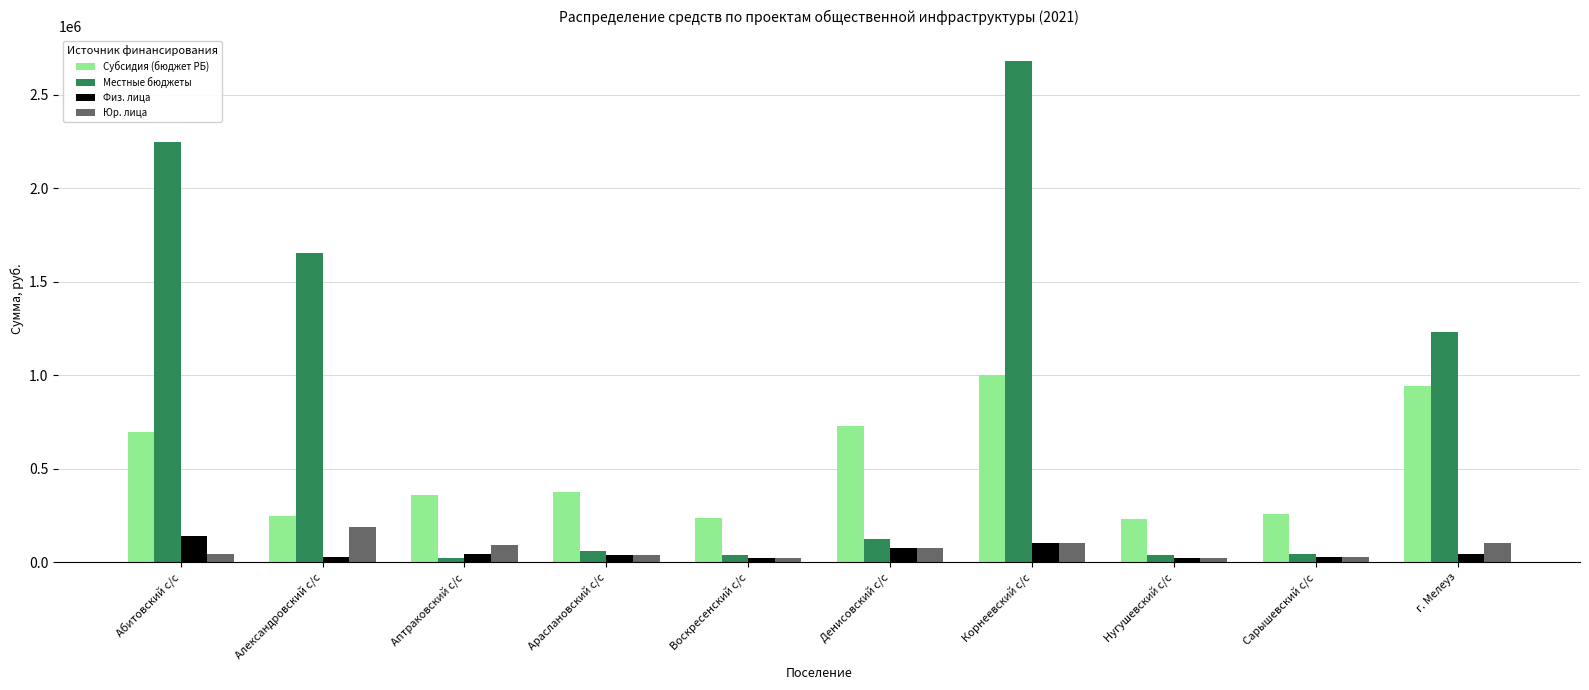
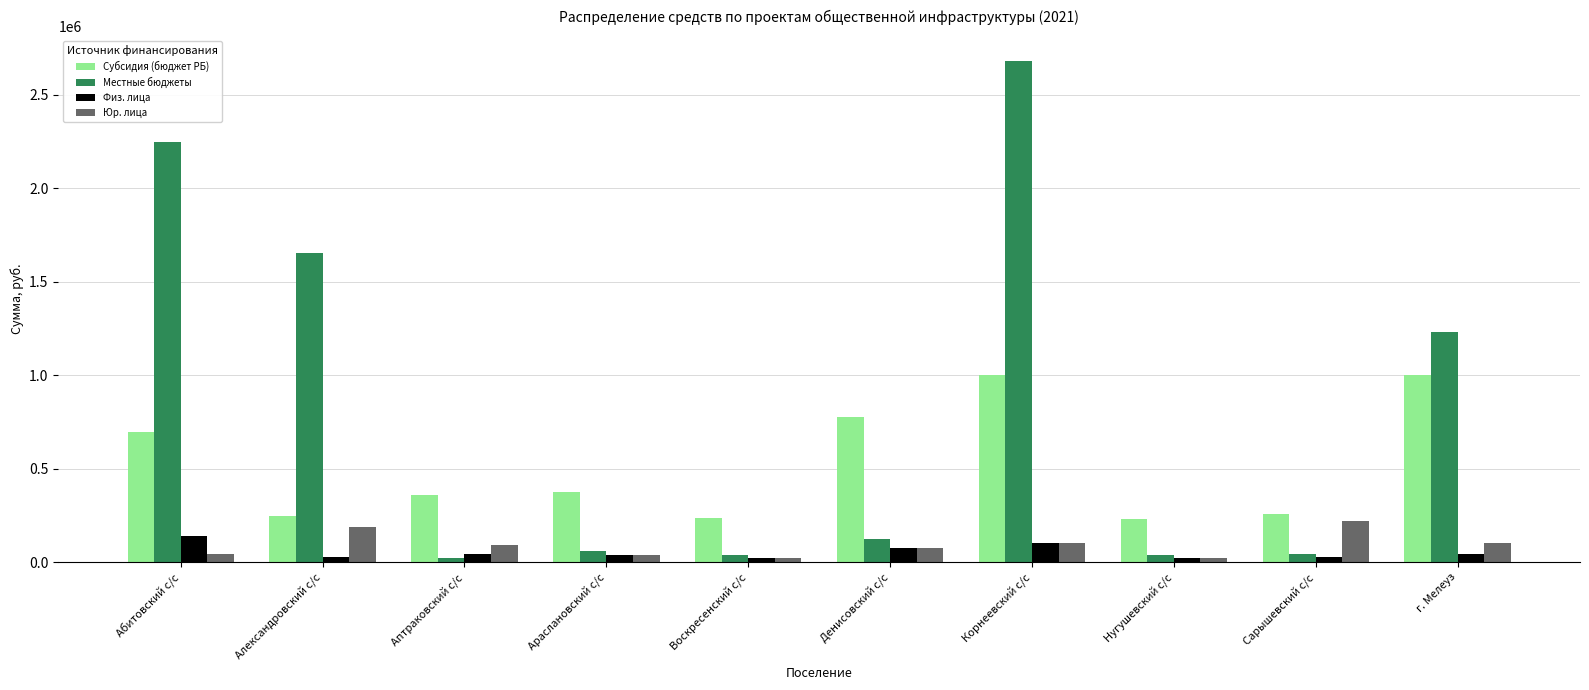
Субсидия (бюджет РБ), Денисовский с/с: 730000 -> 780000
Юр. лица, Сарышевский с/с: 30000 -> 220000
Субсидия (бюджет РБ), г. Мелеуз: 940000 -> 1000000
